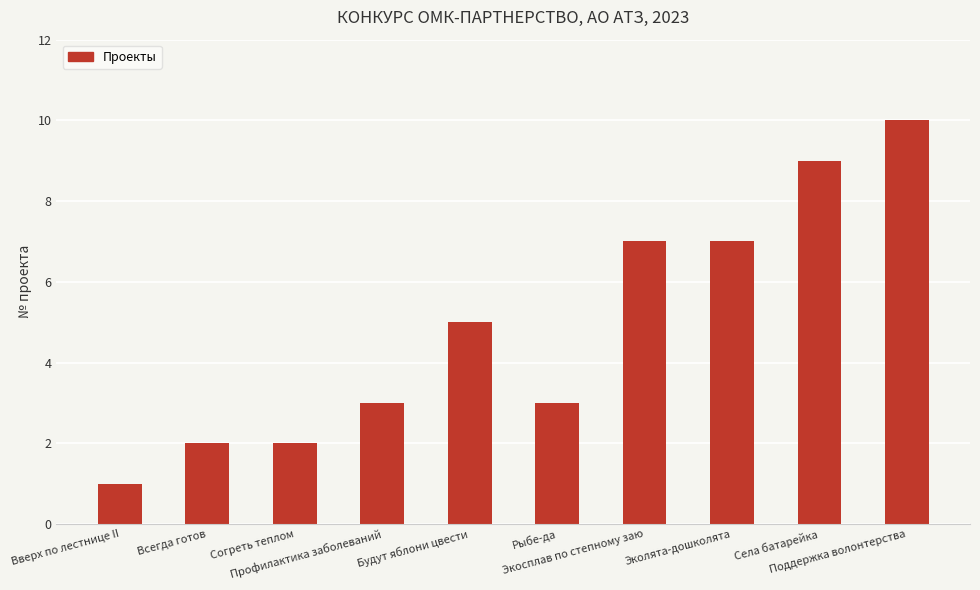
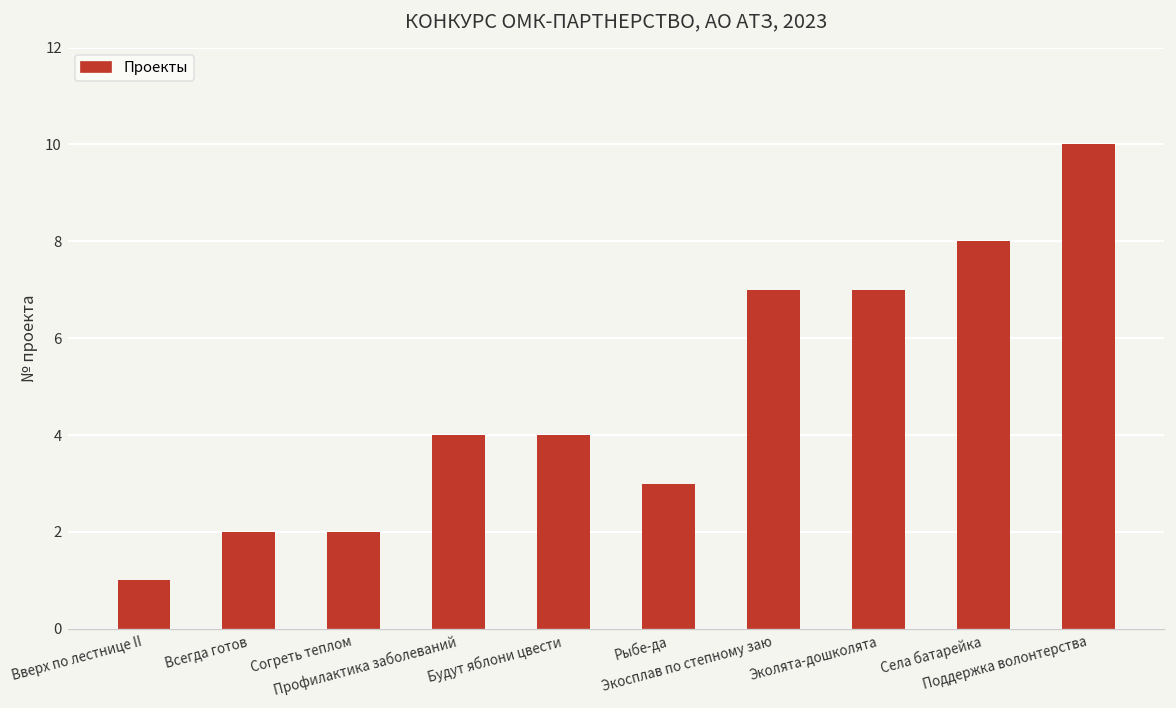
Профилактика заболеваний: 3 -> 4
Будут яблони цвести: 5 -> 4
Села батарейка: 9 -> 8
